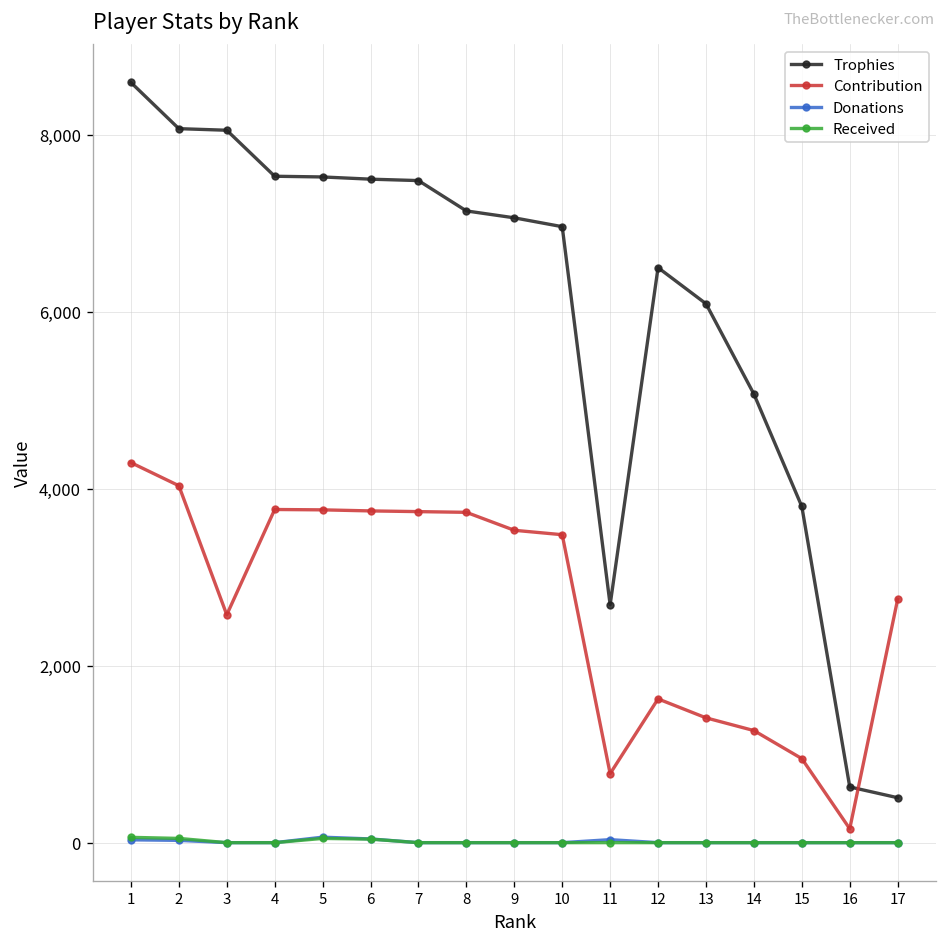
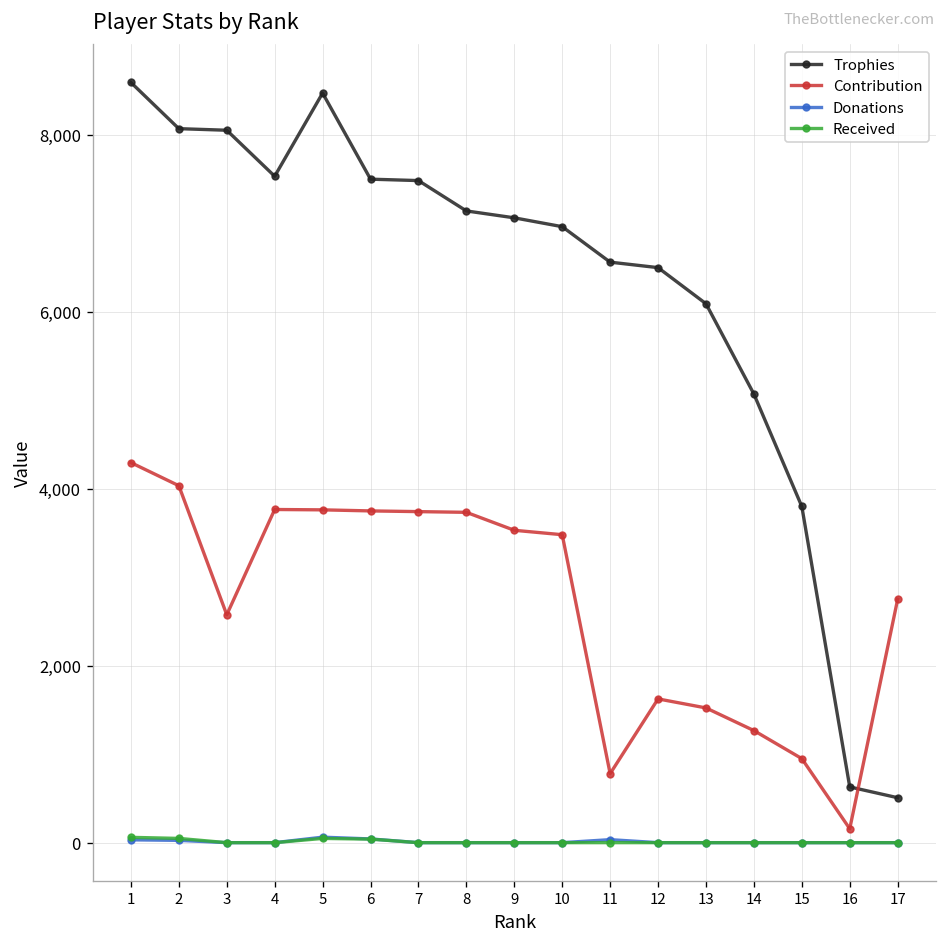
Trophies, 5: 7,500 -> 8,500
Trophies, 11: 2,700 -> 6,600
Contribution, 13: 1,400 -> 1,500
